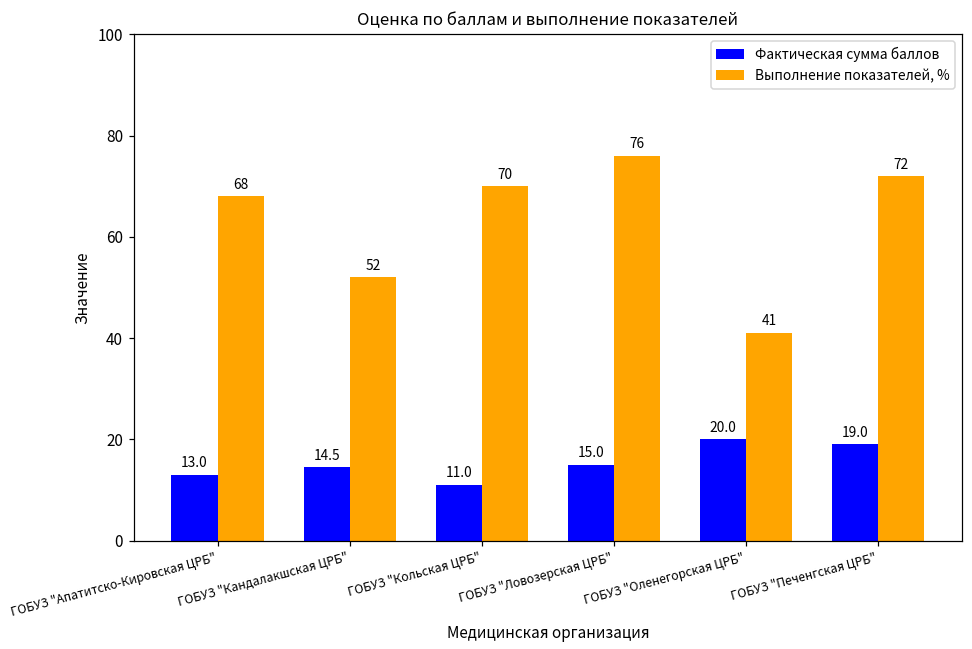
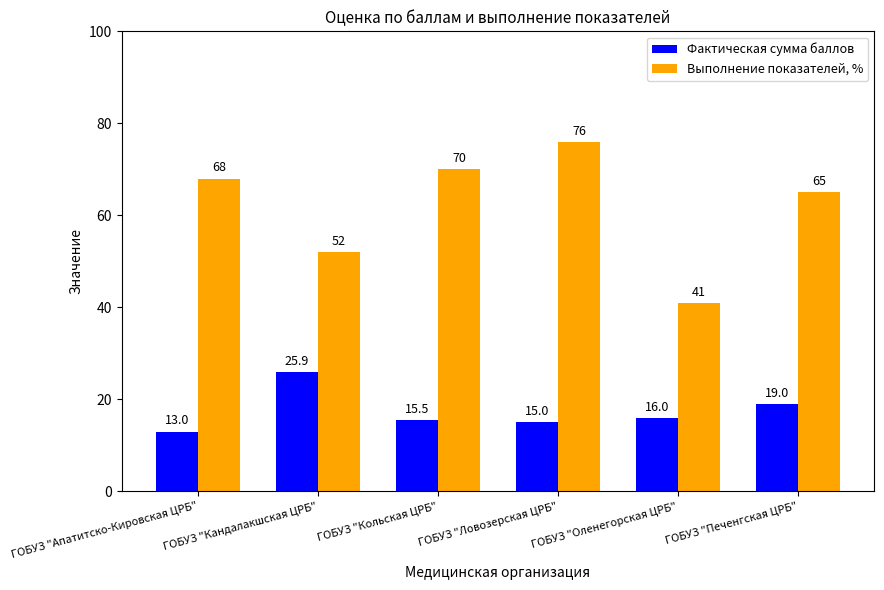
Фактическая сумма баллов, ГОБУЗ "Кандалакшская ЦРБ": 14.5 -> 25.9
Фактическая сумма баллов, ГОБУЗ "Кольская ЦРБ": 11.0 -> 15.5
Фактическая сумма баллов, ГОБУЗ "Оленегорская ЦРБ": 20.0 -> 16.0
Выполнение показателей, %, ГОБУЗ "Печенгская ЦРБ": 72 -> 65
